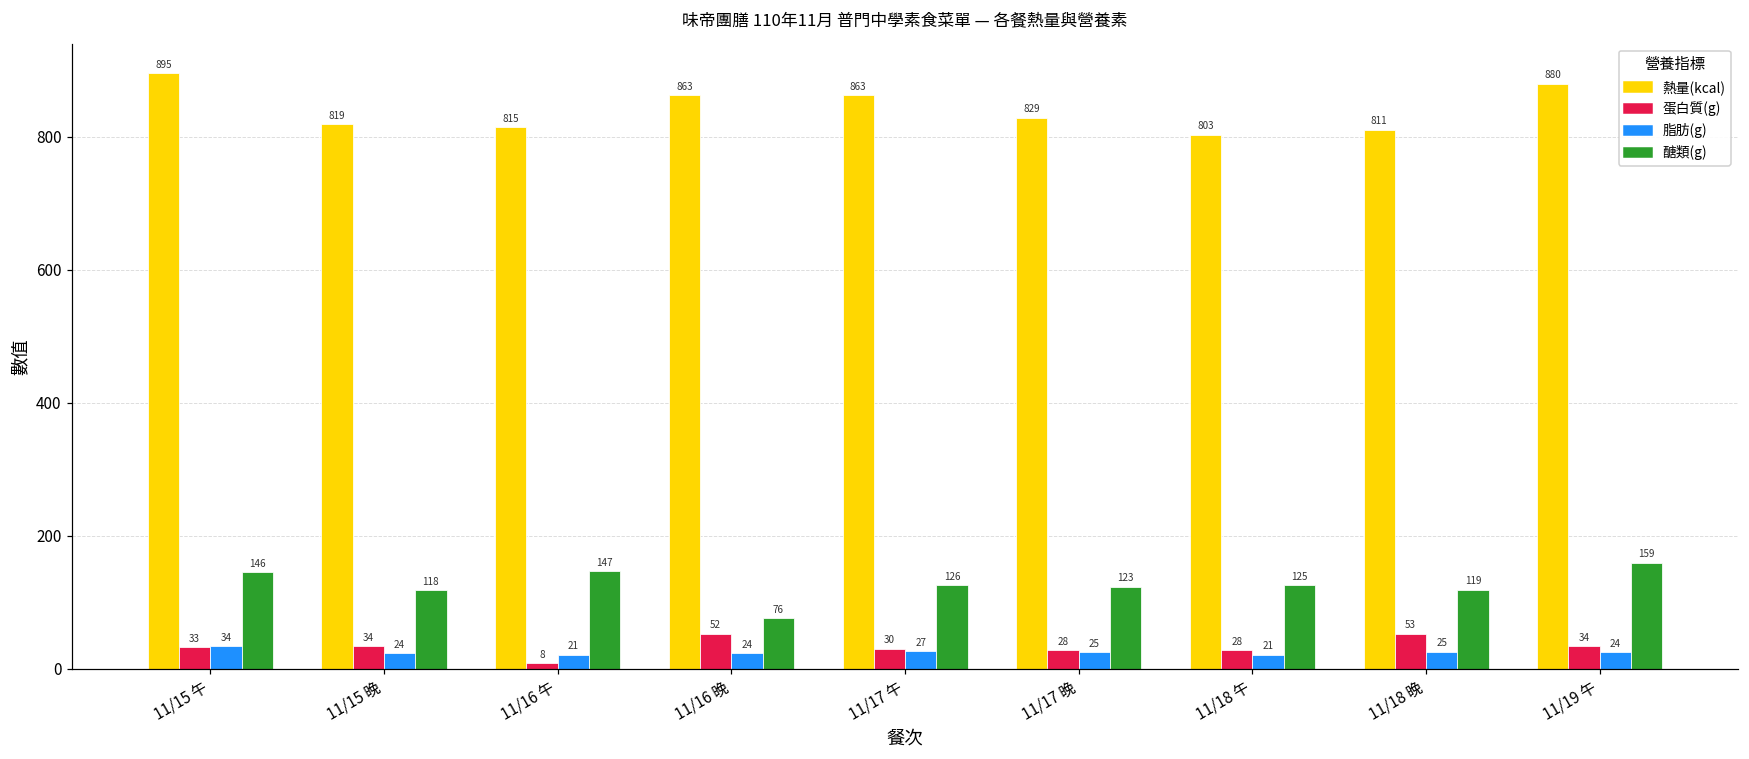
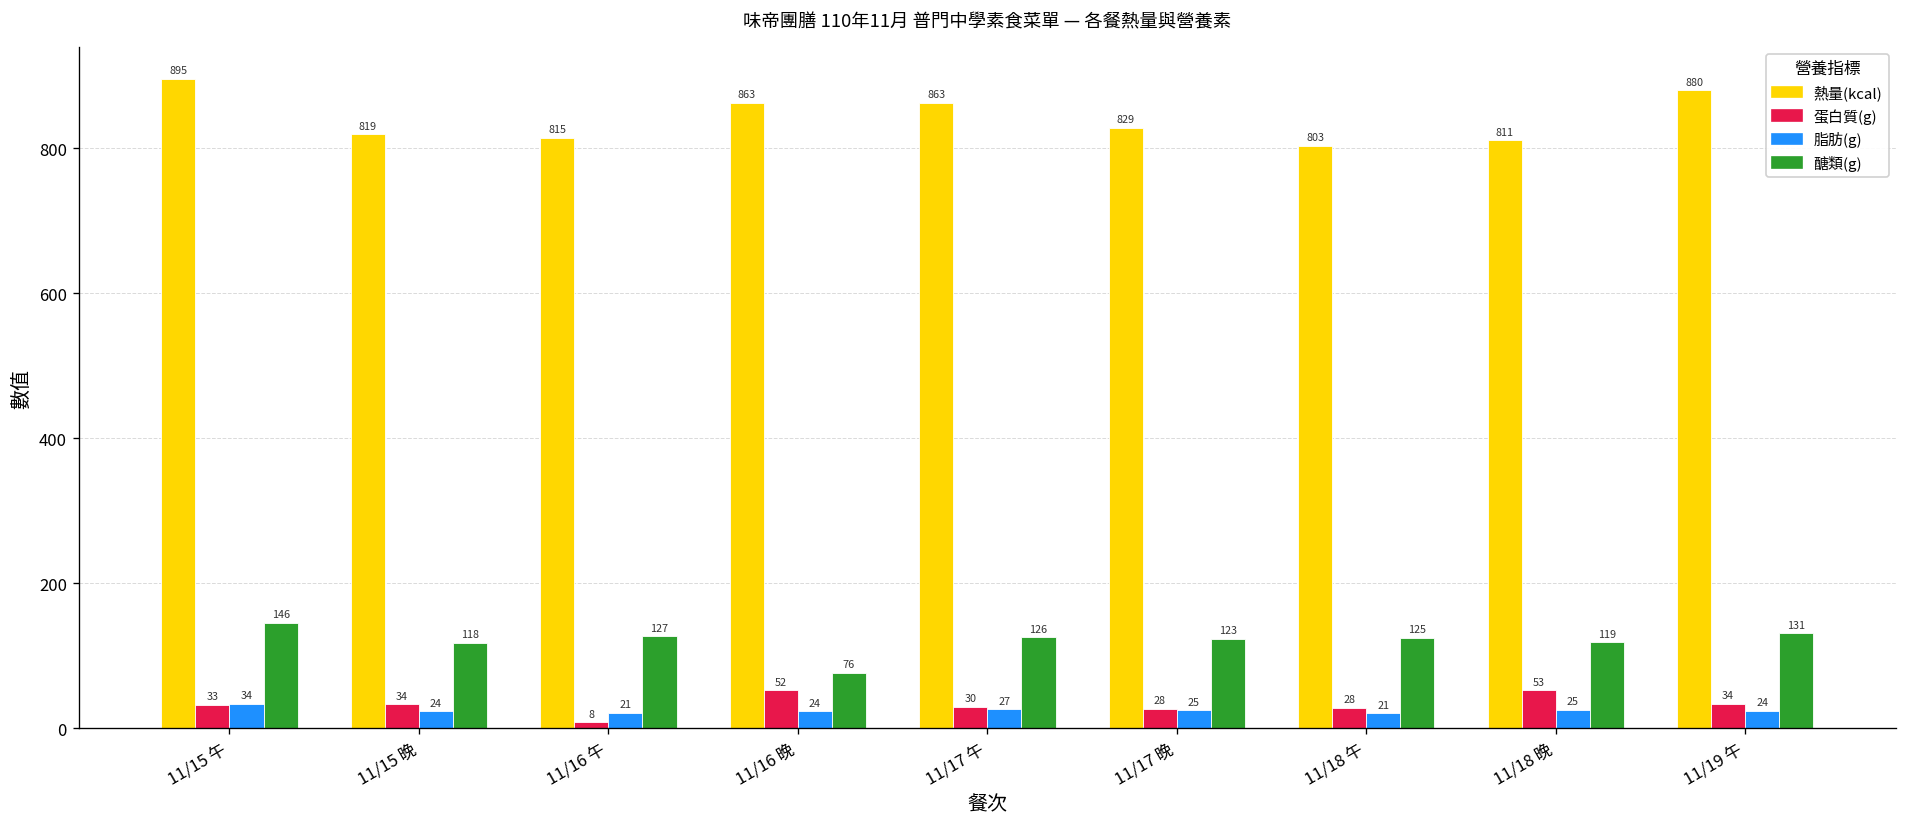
醣類(g), 11/16 午: 147 -> 127
醣類(g), 11/19 午: 159 -> 131
